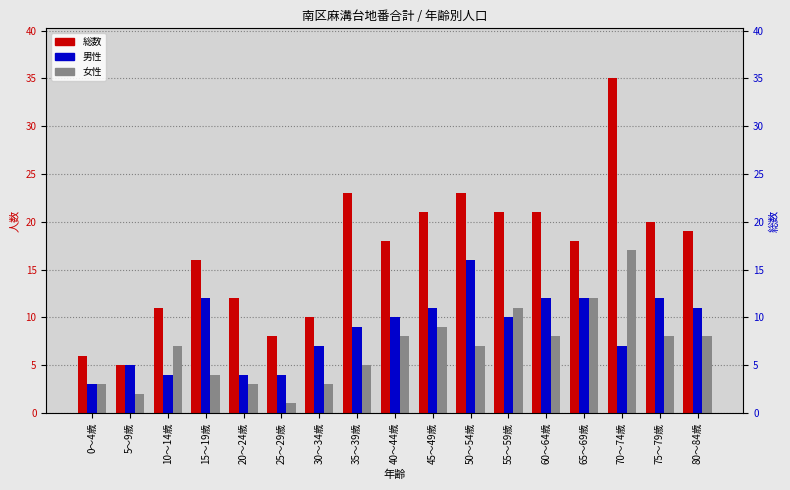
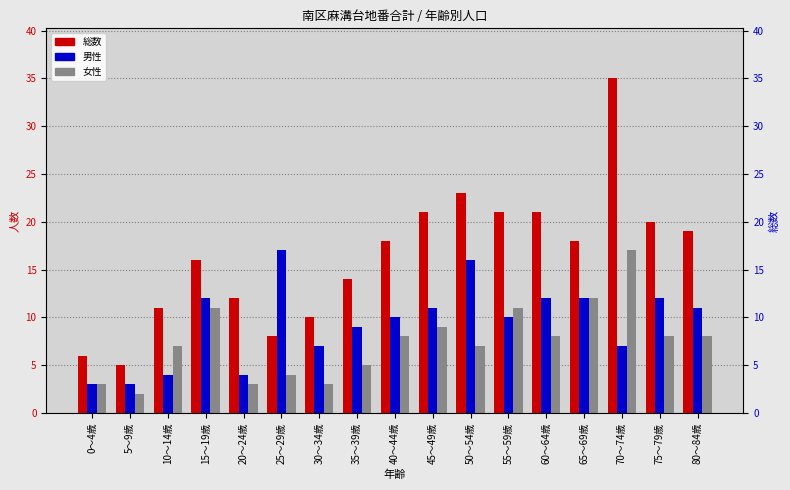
男性, 5～9歳: 5 -> 3
女性, 15～19歳: 4 -> 11
男性, 25～29歳: 4 -> 17
女性, 25～29歳: 1 -> 4
総数, 35～39歳: 23 -> 14
